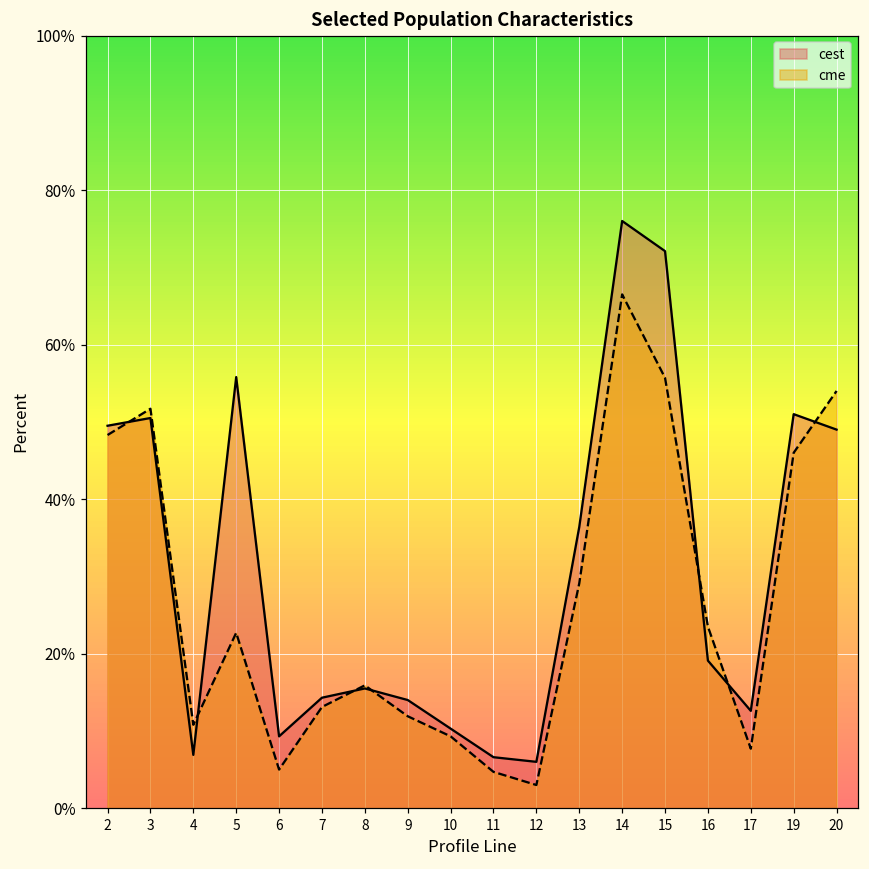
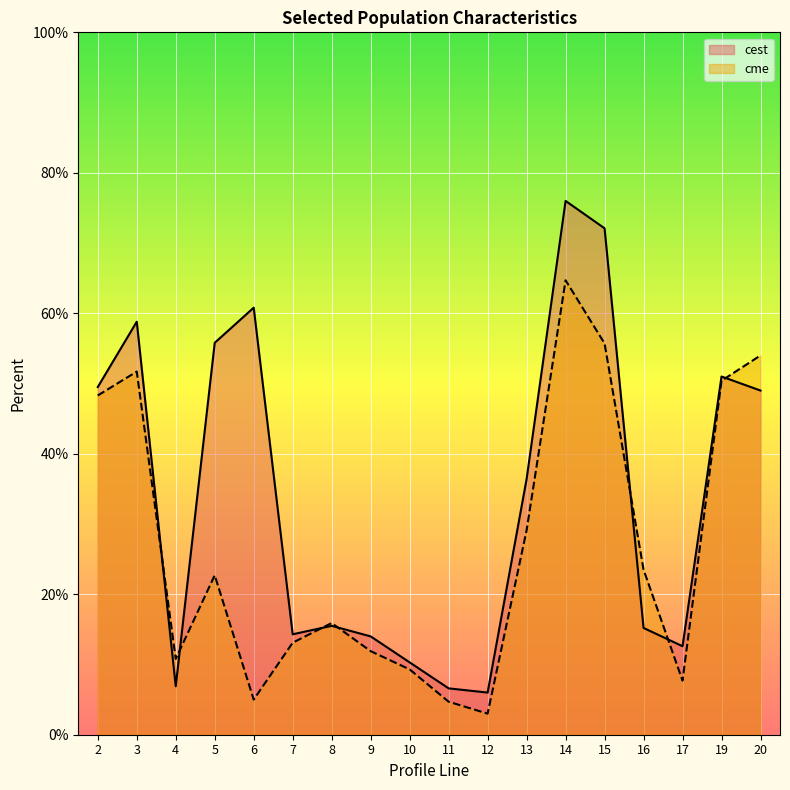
cest, 3: 51% -> 59%
cest, 6: 9% -> 61%
cme, 14: 67% -> 65%
cest, 16: 19% -> 15%
cme, 19: 46% -> 50%
